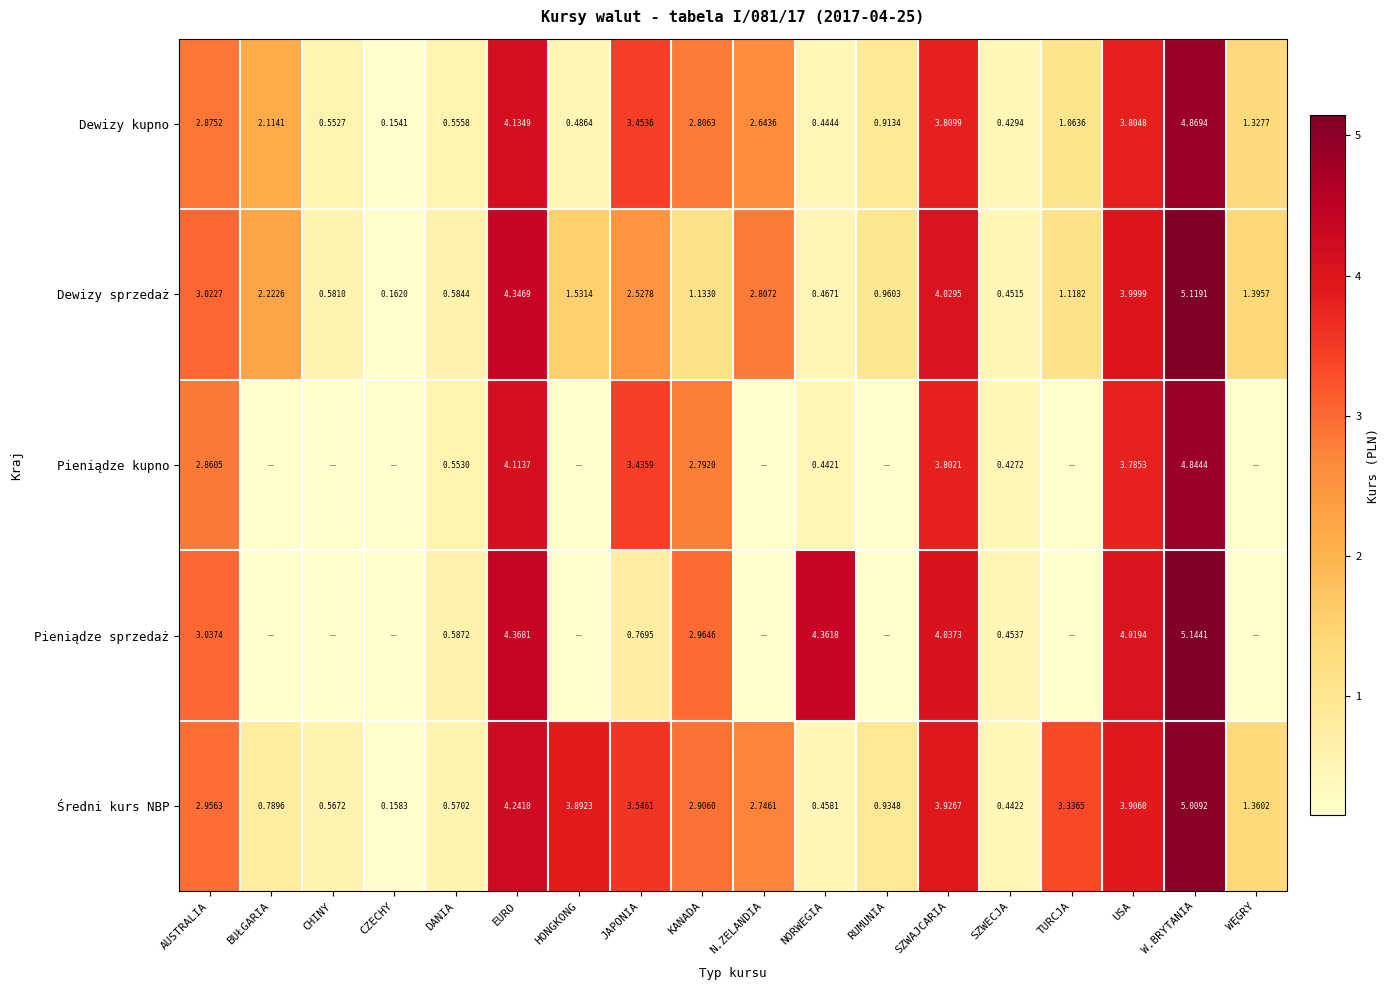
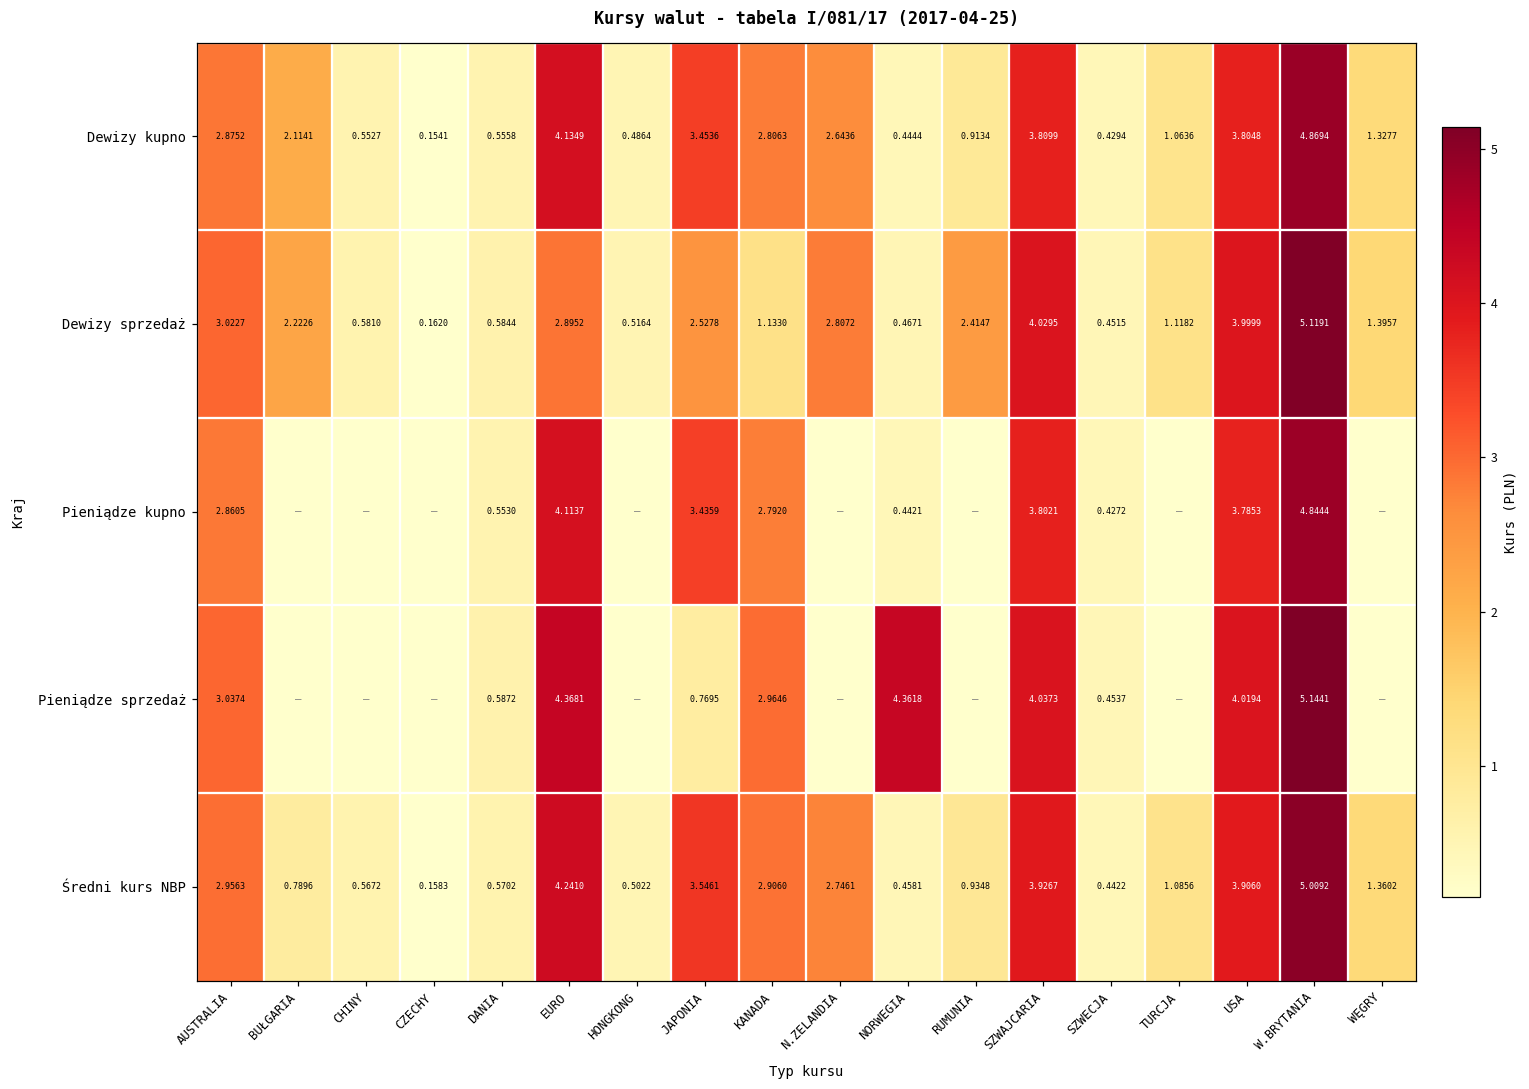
Dewizy sprzedaż, EURO: 4.3469 -> 2.8952
Dewizy sprzedaż, HONGKONG: 1.5314 -> 0.5164
Dewizy sprzedaż, RUMUNIA: 0.9603 -> 2.4147
Średni kurs NBP, HONGKONG: 3.8923 -> 0.5022
Średni kurs NBP, TURCJA: 3.3365 -> 1.0856
